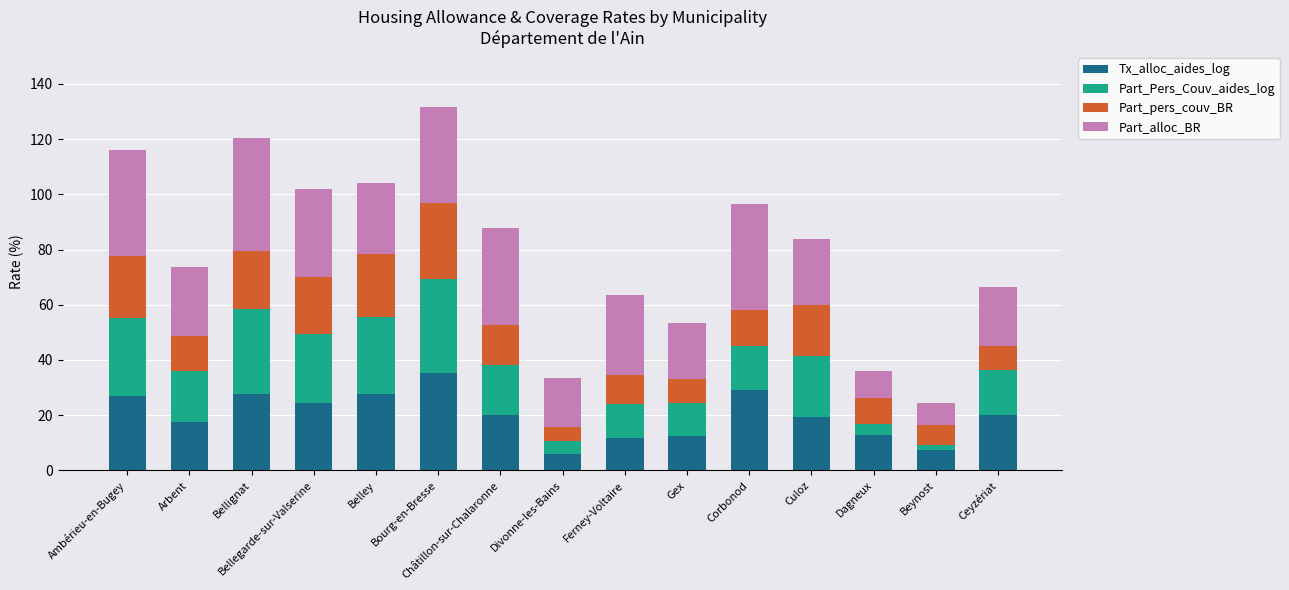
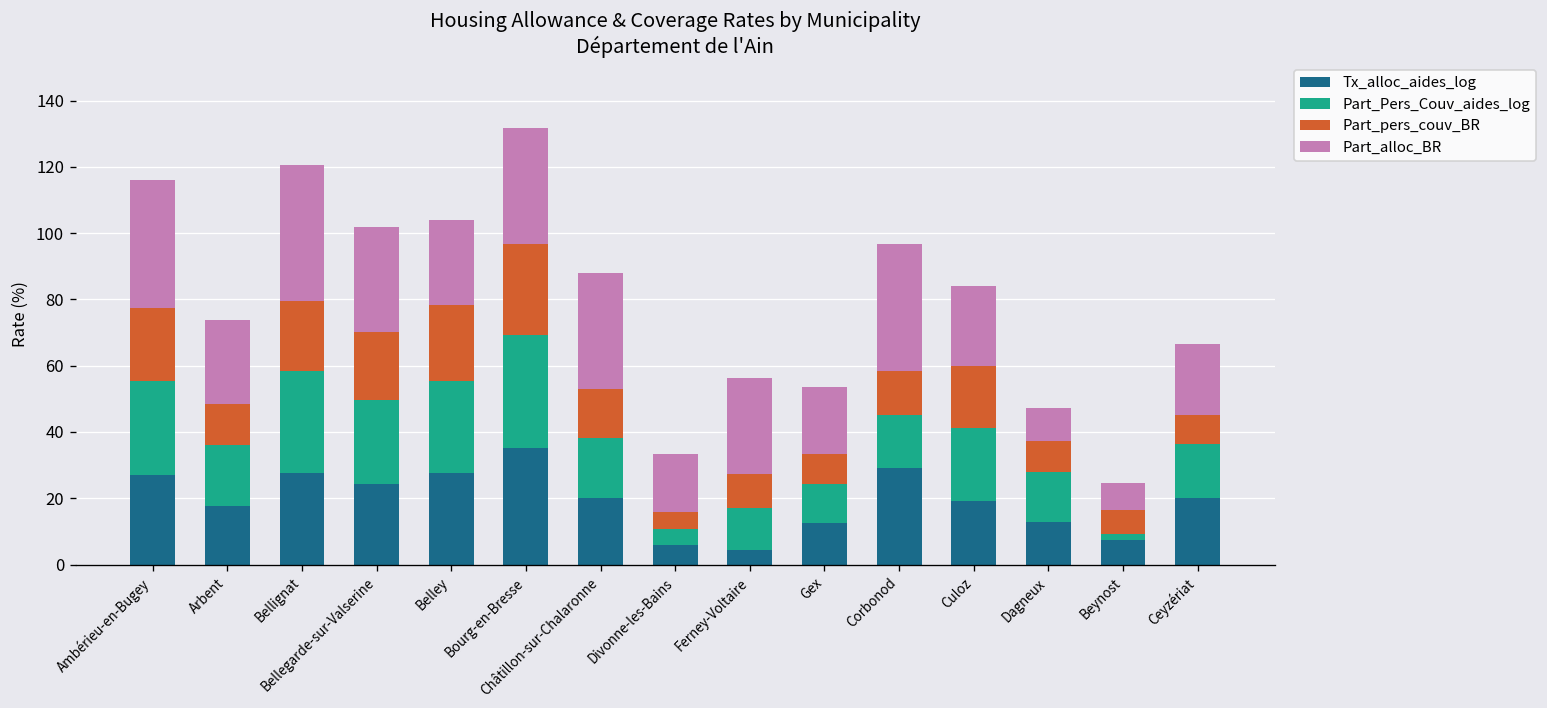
Tx_alloc_aides_log, Ferney-Voltaire: 12 -> 4
Part_Pers_Couv_aides_log, Dagneux: 4 -> 15
